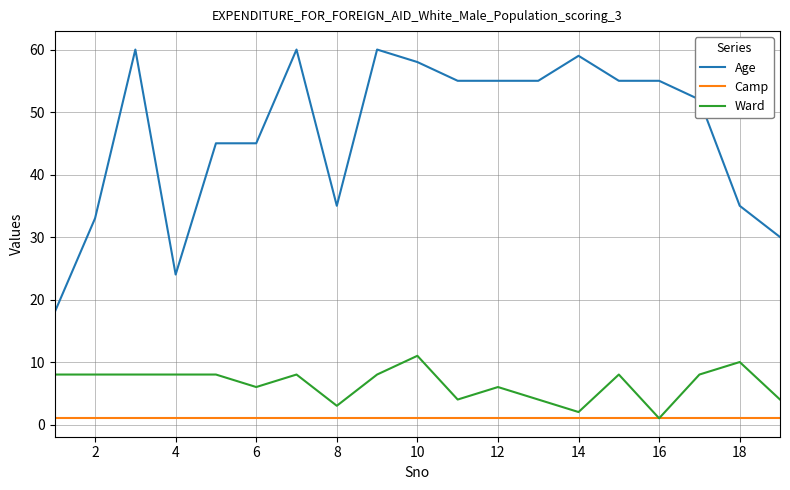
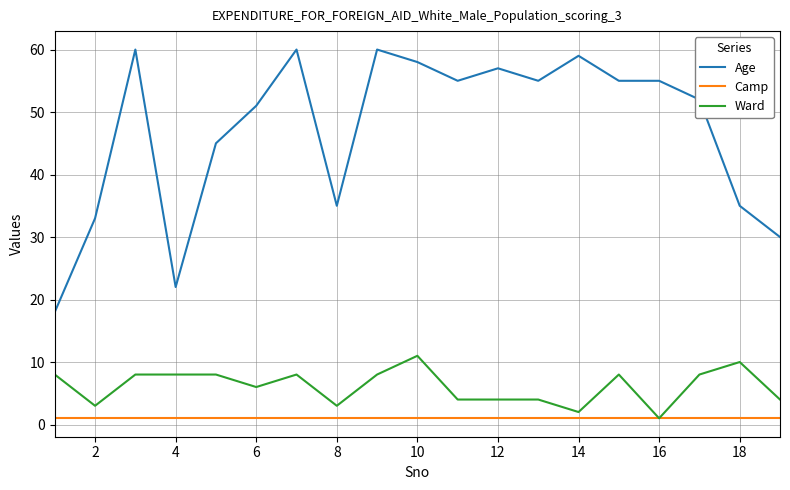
Ward, 2: 8 -> 3
Age, 4: 24 -> 22
Age, 6: 45 -> 51
Age, 12: 55 -> 57
Ward, 12: 6 -> 4
